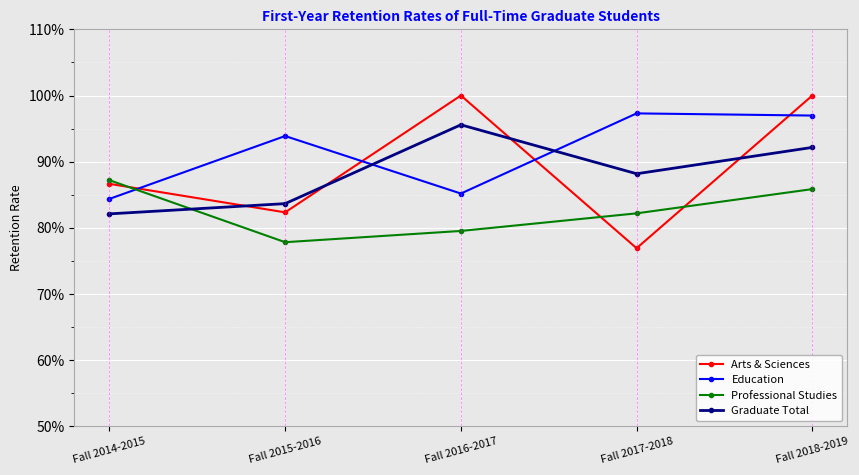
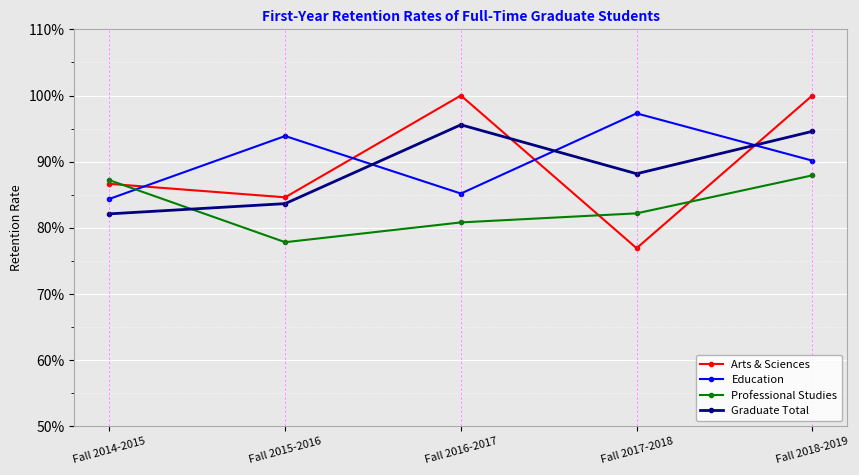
Arts & Sciences, Fall 2015-2016: 82% -> 85%
Professional Studies, Fall 2016-2017: 80% -> 81%
Education, Fall 2018-2019: 97% -> 90%
Professional Studies, Fall 2018-2019: 86% -> 88%
Graduate Total, Fall 2018-2019: 92% -> 95%
